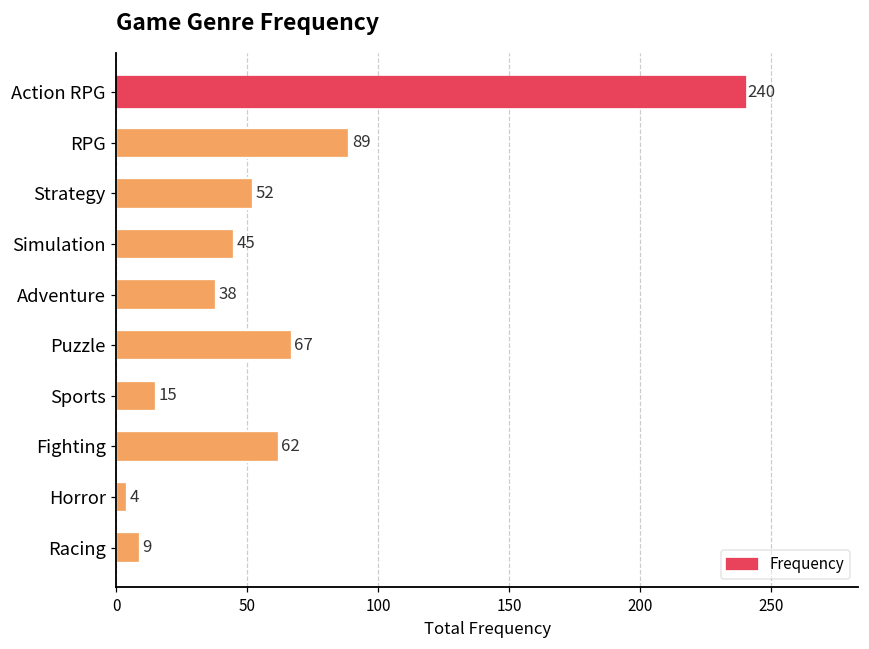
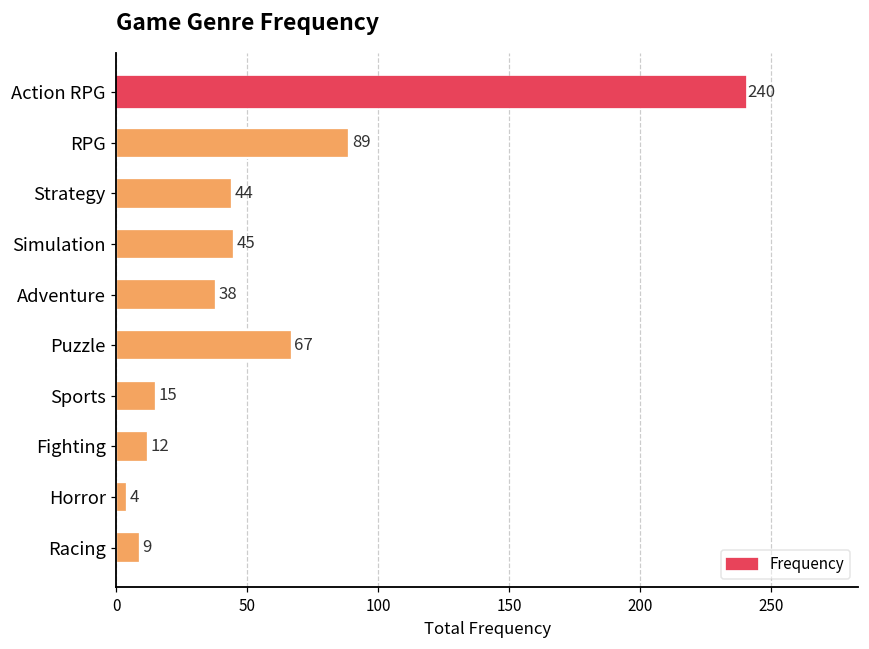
Strategy: 52 -> 44
Fighting: 62 -> 12
